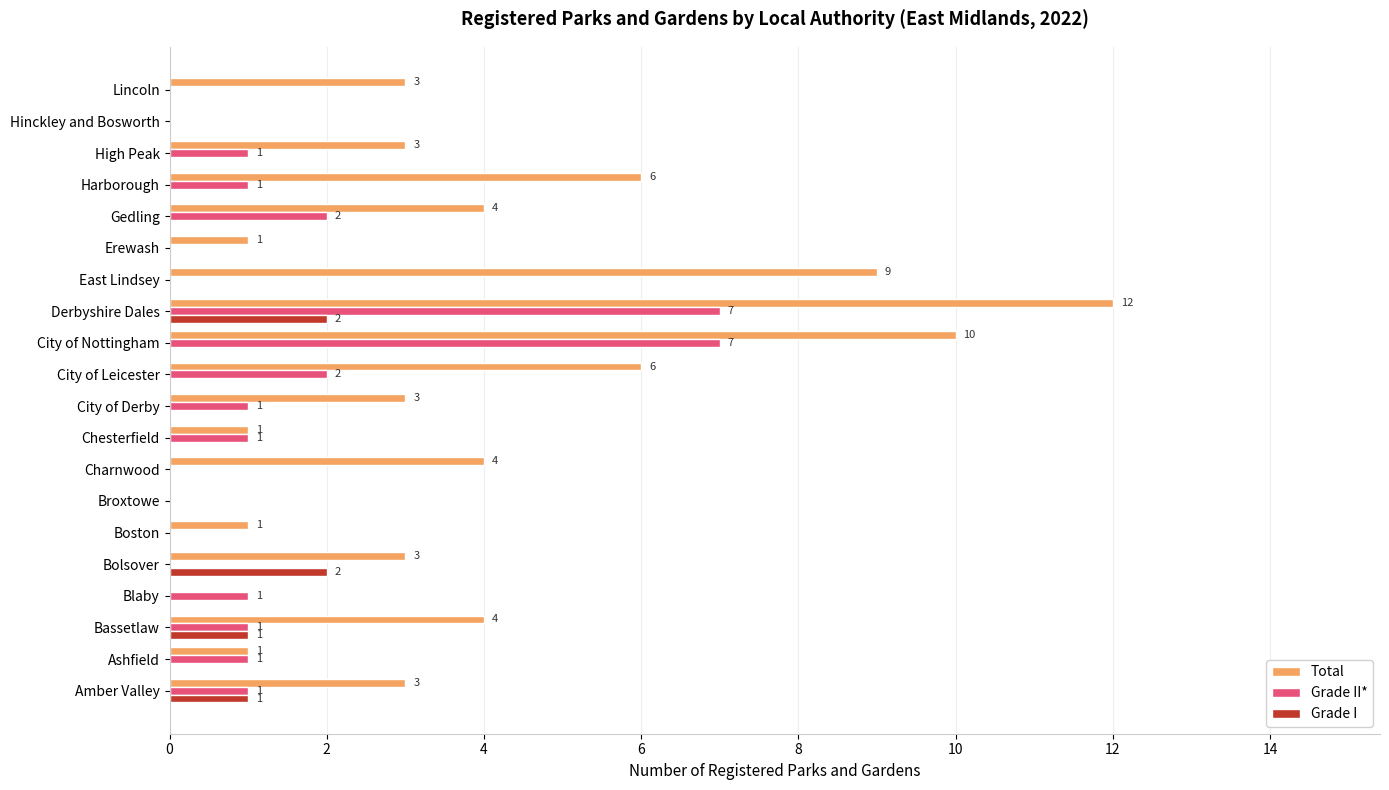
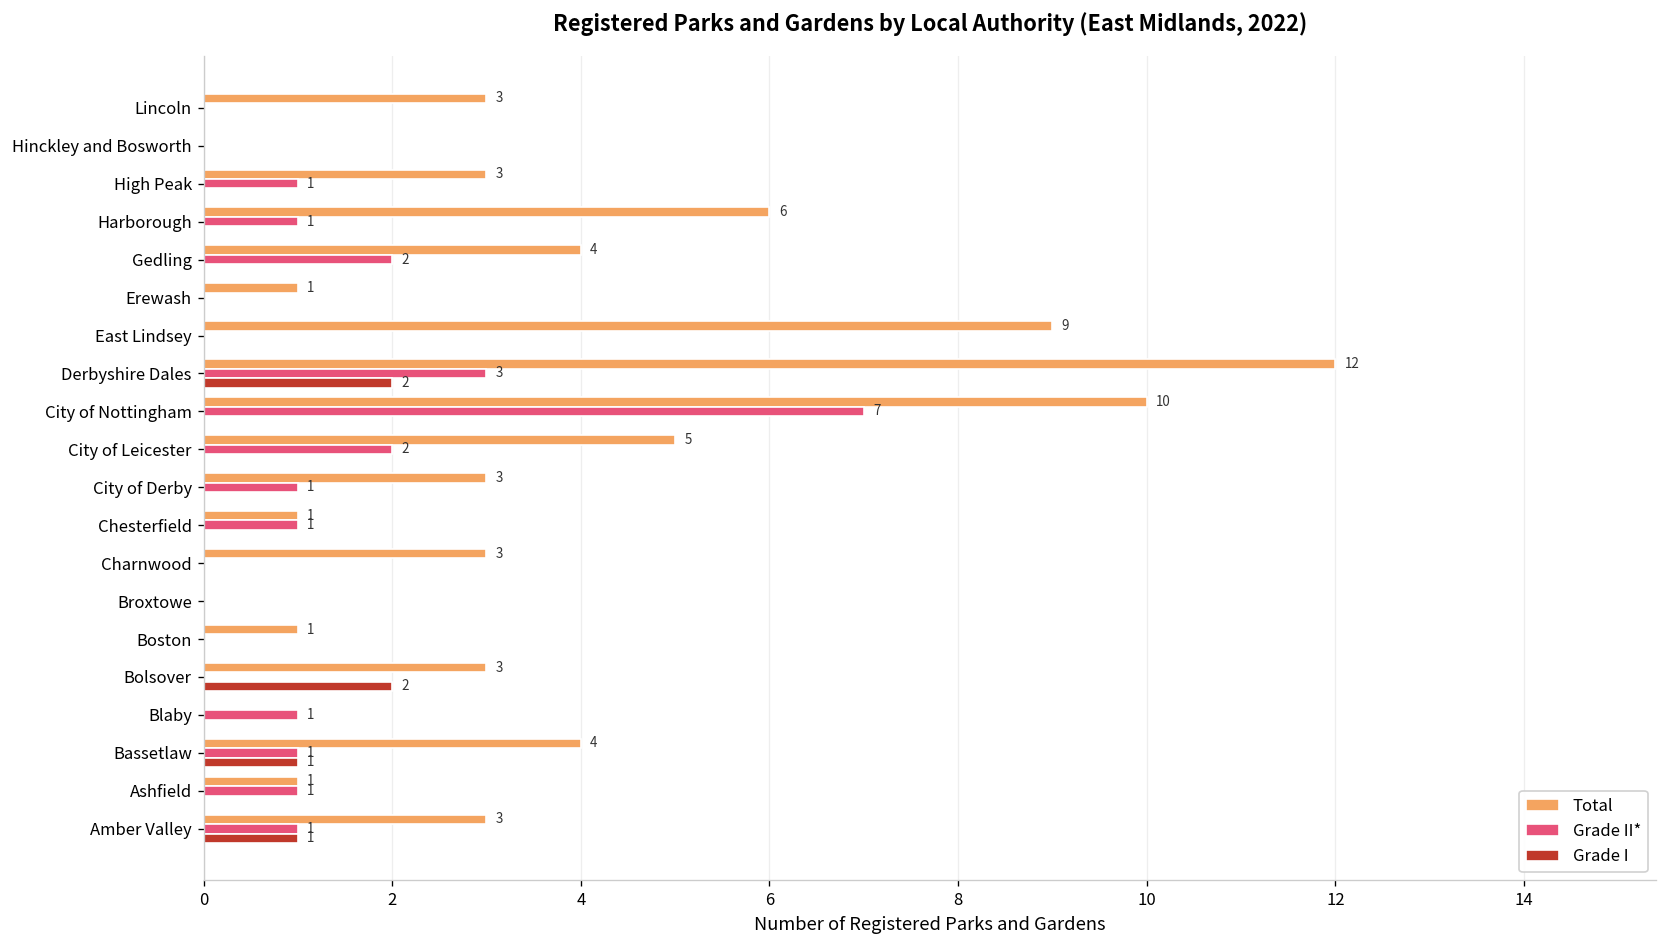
Grade II*, Derbyshire Dales: 7 -> 3
Total, City of Leicester: 6 -> 5
Total, Charnwood: 4 -> 3
